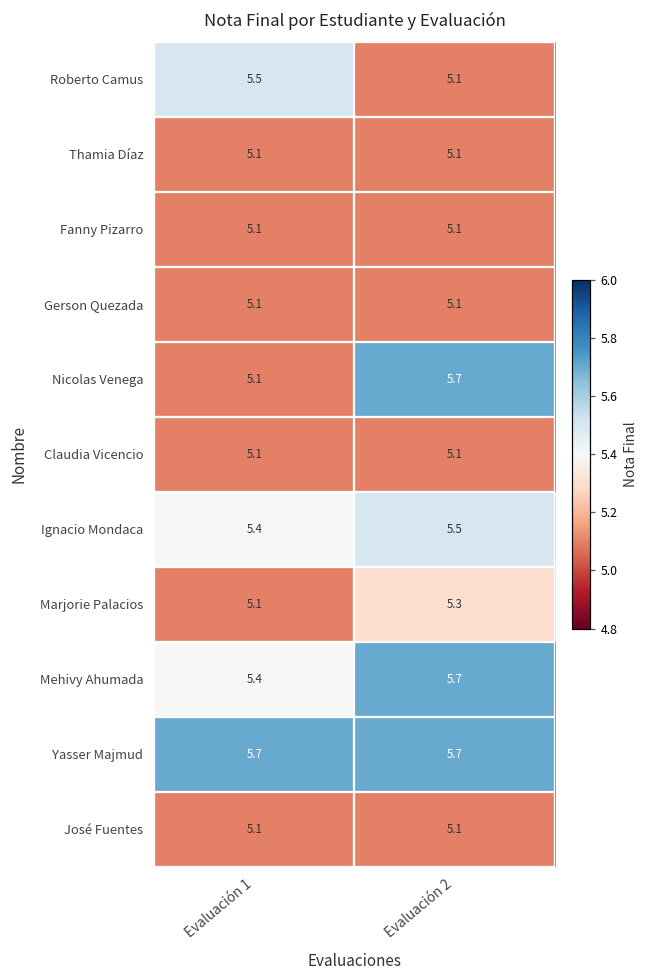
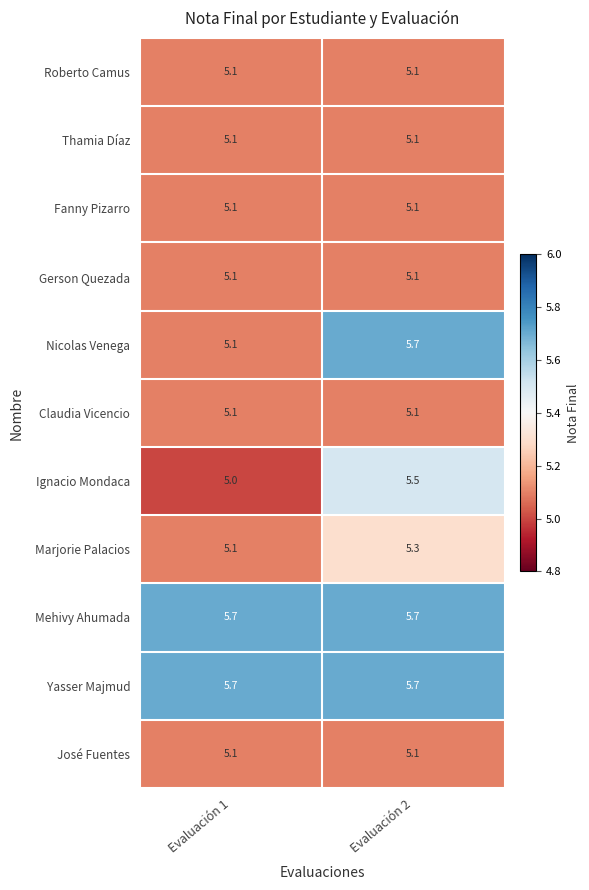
Roberto Camus, Evaluación 1: 5.5 -> 5.1
Ignacio Mondaca, Evaluación 1: 5.4 -> 5.0
Mehivy Ahumada, Evaluación 1: 5.4 -> 5.7
